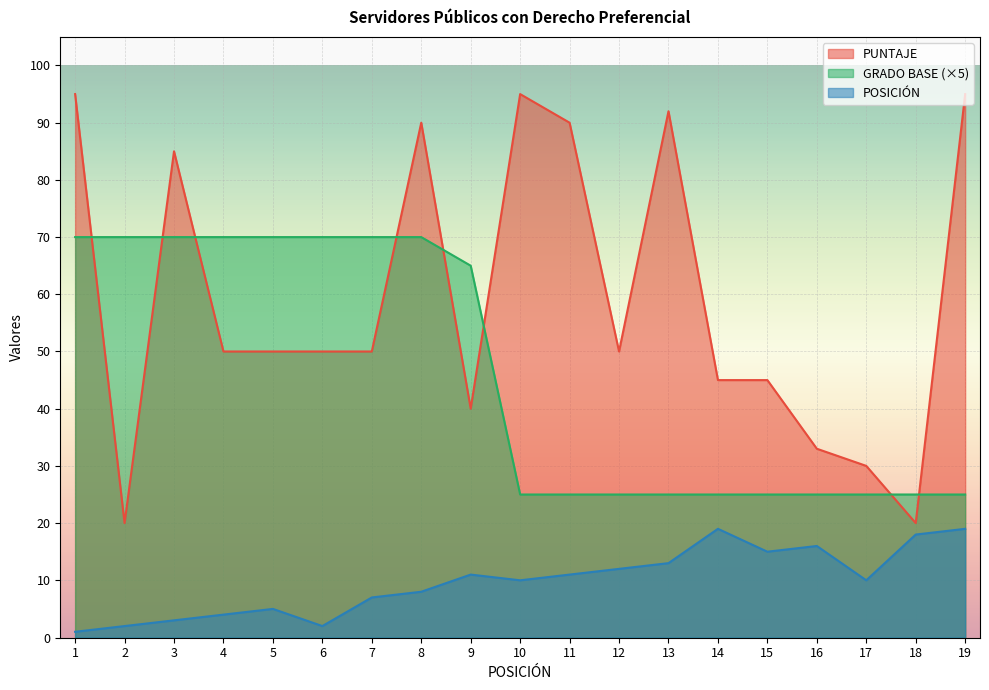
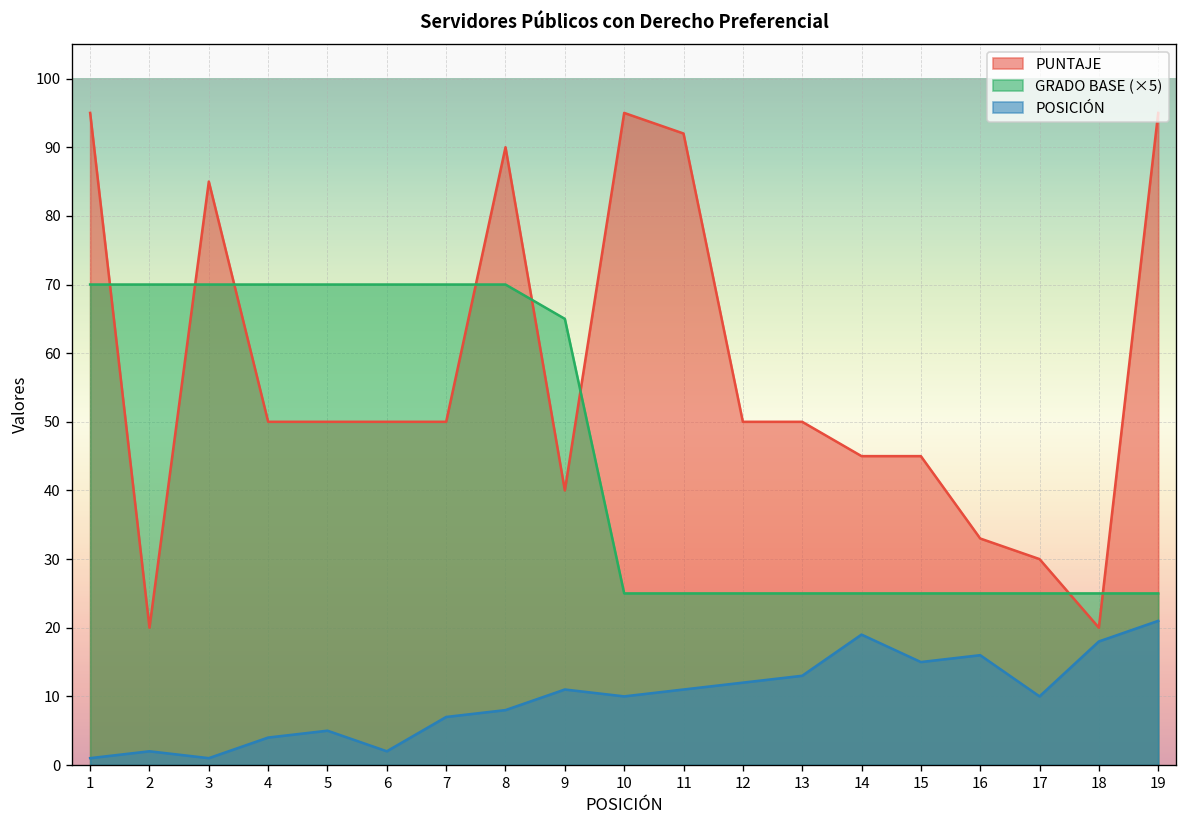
POSICIÓN, 3: 3 -> 1
PUNTAJE, 11: 90 -> 92
PUNTAJE, 13: 92 -> 50
POSICIÓN, 19: 19 -> 21
